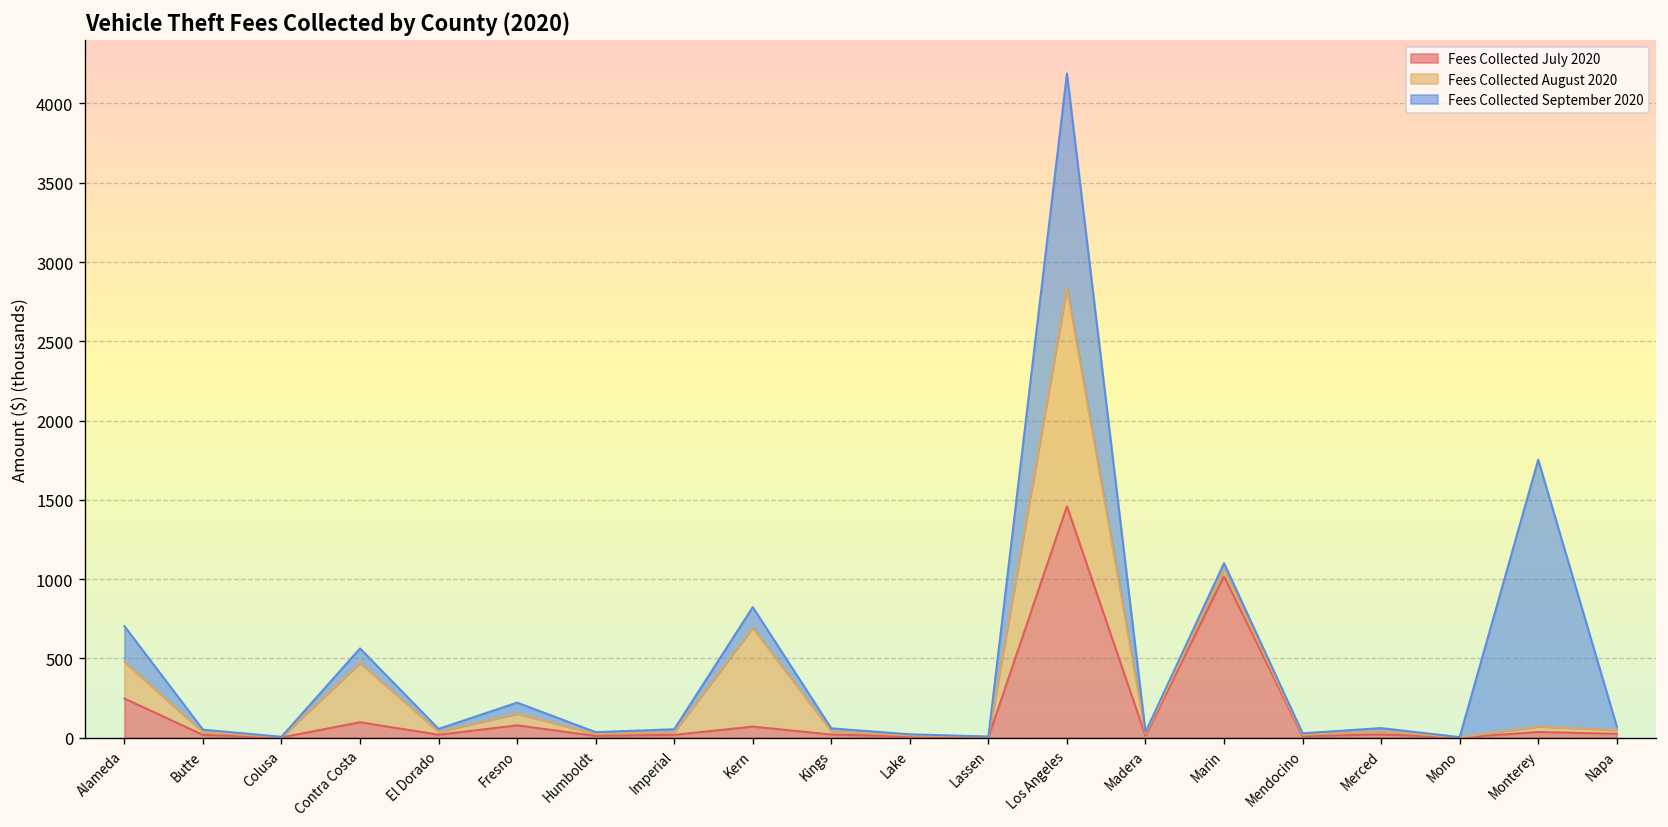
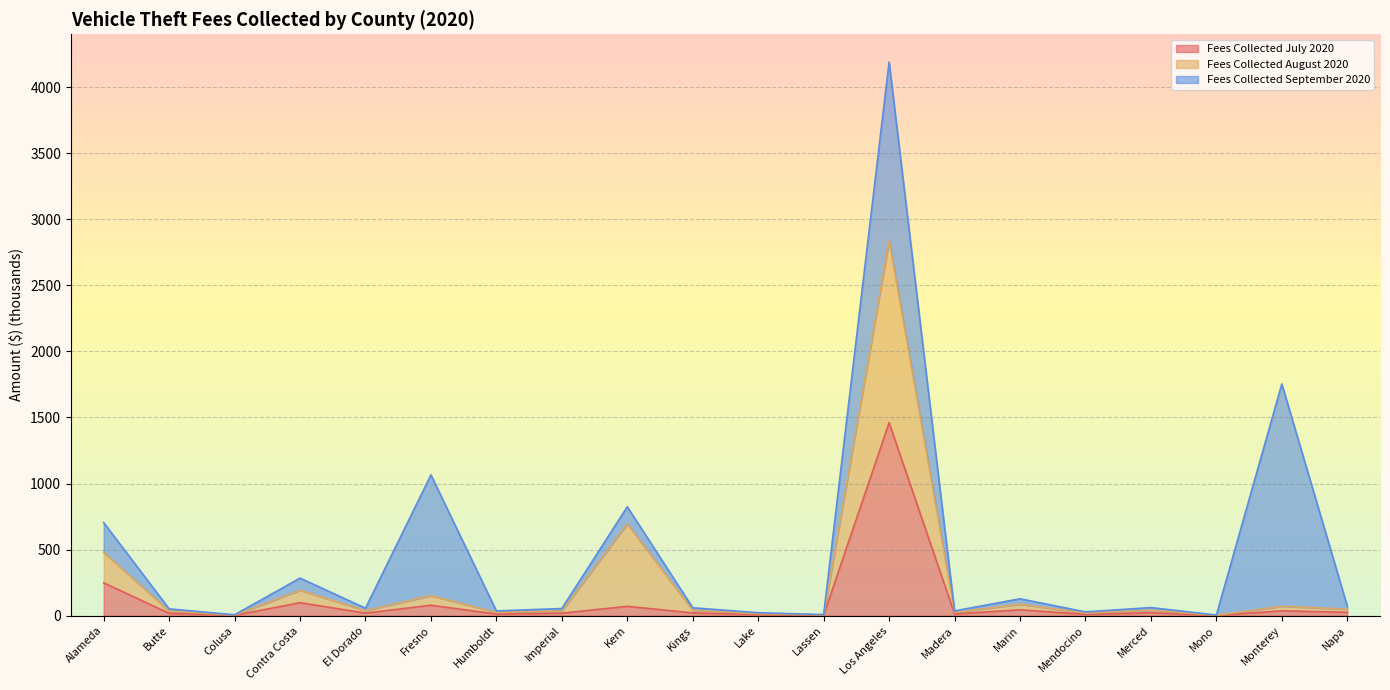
Fees Collected August 2020, Contra Costa: 370 -> 90
Fees Collected September 2020, Fresno: 70 -> 910
Fees Collected July 2020, Marin: 1020 -> 40
